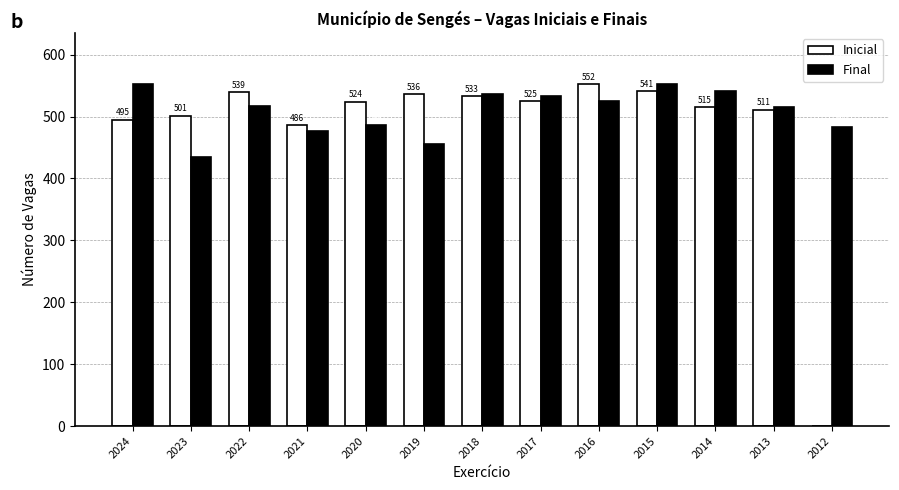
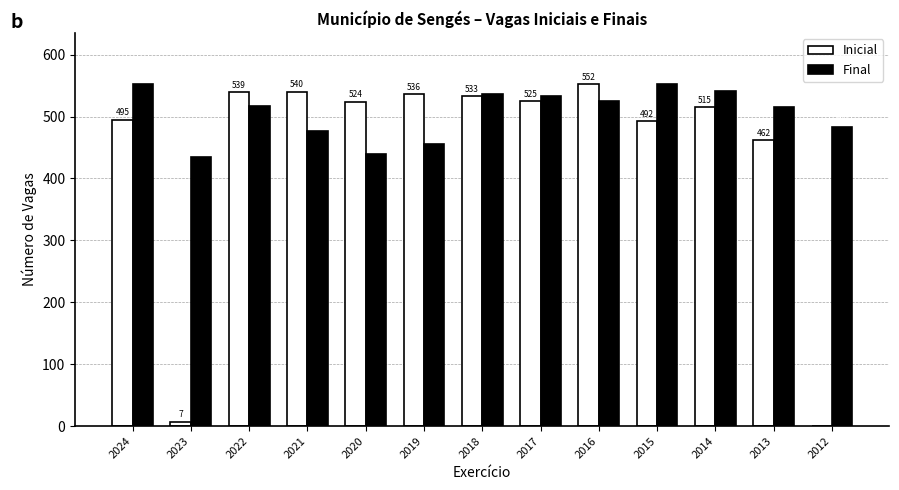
Inicial, 2023: 501 -> 7
Inicial, 2021: 486 -> 540
Final, 2020: 490 -> 440
Inicial, 2015: 541 -> 492
Inicial, 2013: 511 -> 462
